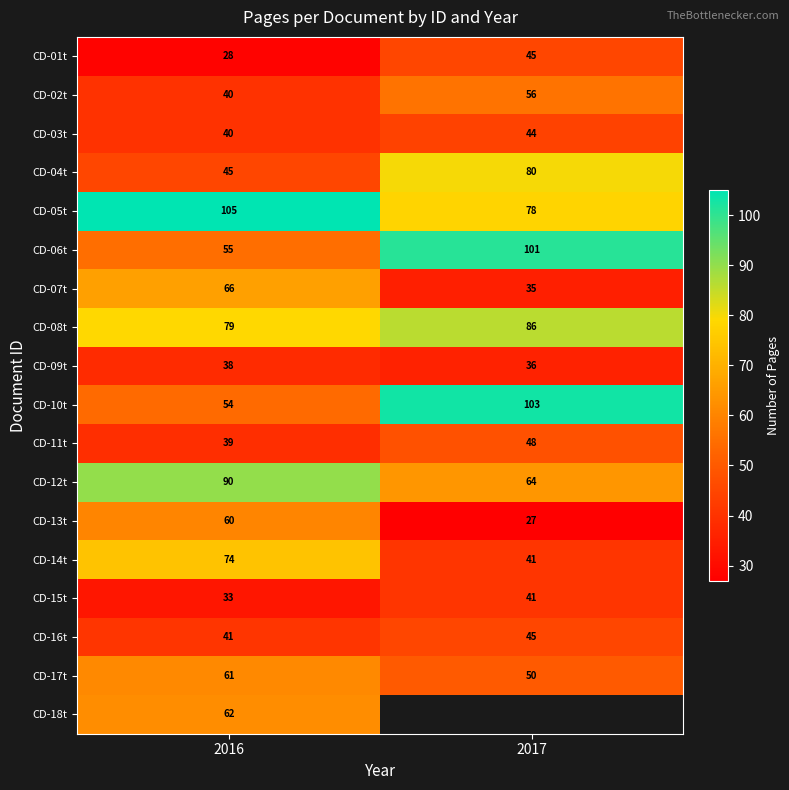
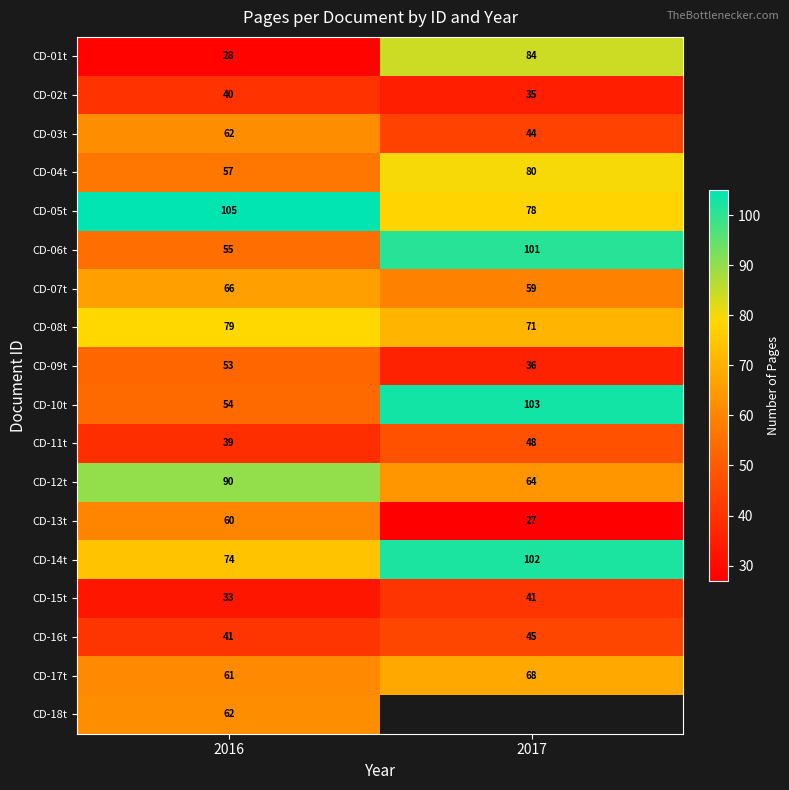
CD-01t, 2017: 45 -> 84
CD-02t, 2017: 56 -> 35
CD-03t, 2016: 40 -> 62
CD-04t, 2016: 45 -> 57
CD-07t, 2017: 35 -> 59
CD-08t, 2017: 86 -> 71
CD-09t, 2016: 38 -> 53
CD-14t, 2017: 41 -> 102
CD-17t, 2017: 50 -> 68
